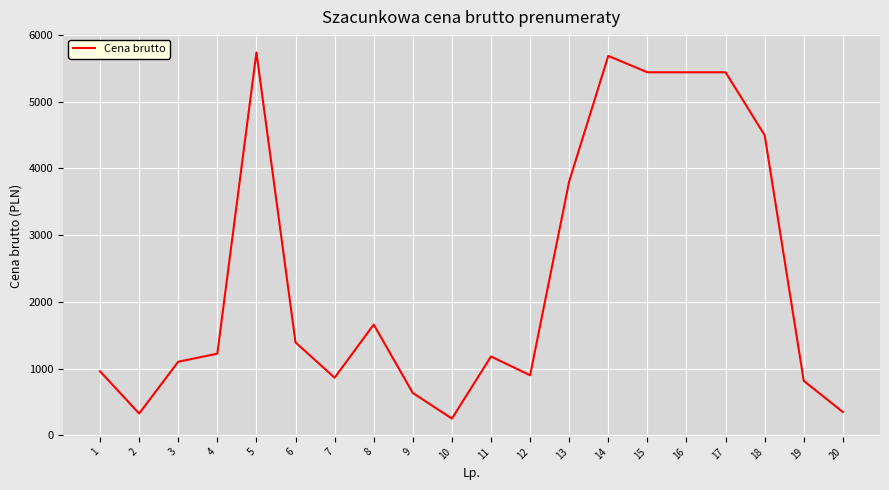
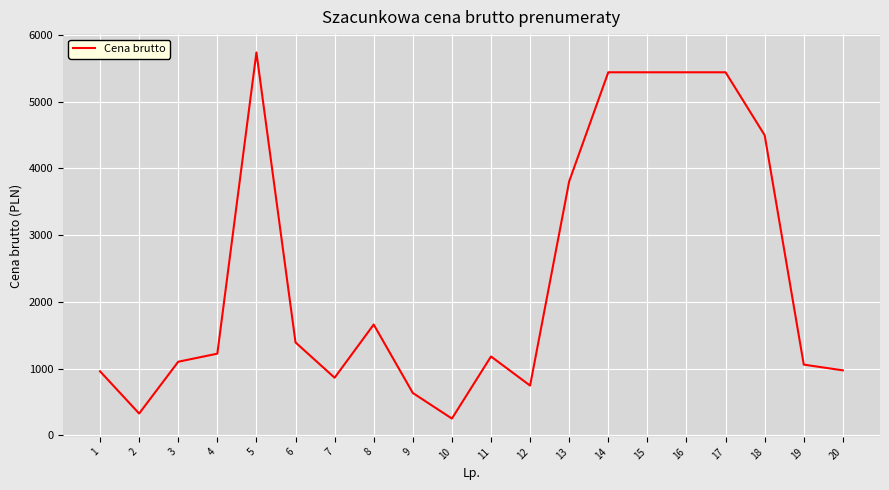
12: 900 -> 700
14: 5700 -> 5400
19: 800 -> 1100
20: 400 -> 1000
